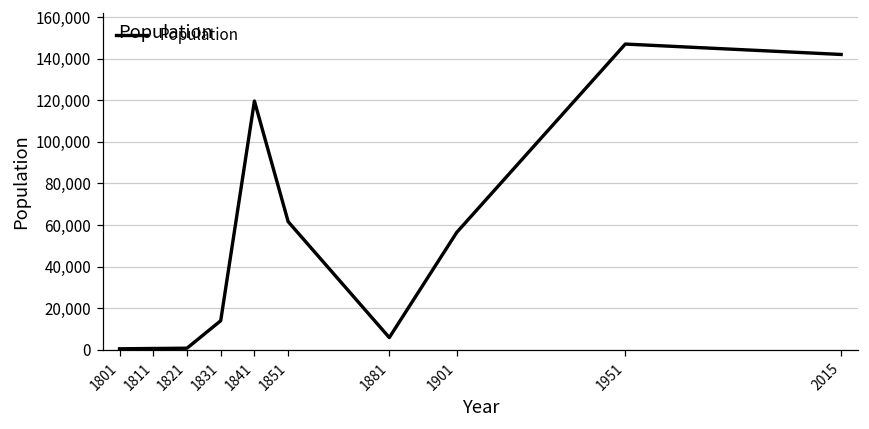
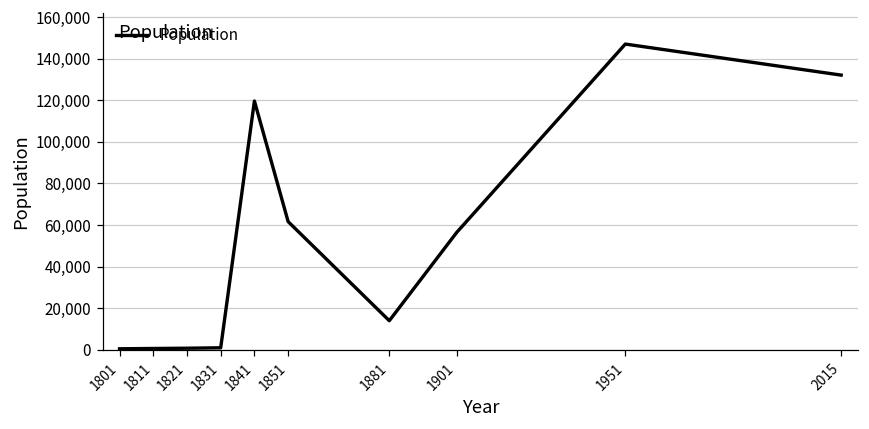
1831: 14,000 -> 1,000
1881: 6,000 -> 14,000
2015: 142,000 -> 132,000
